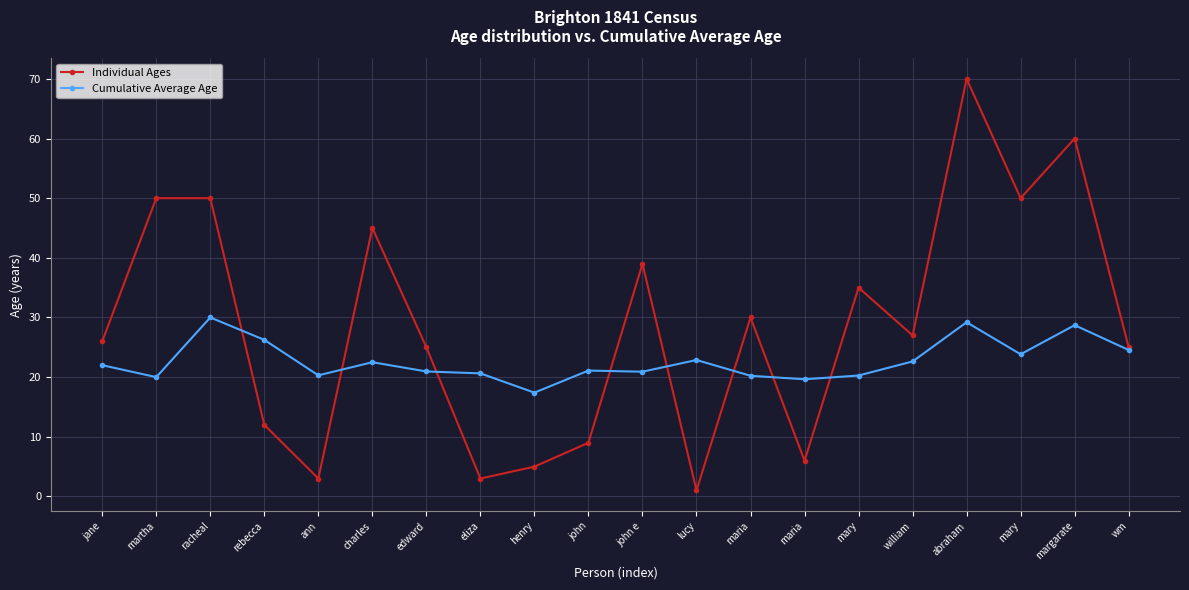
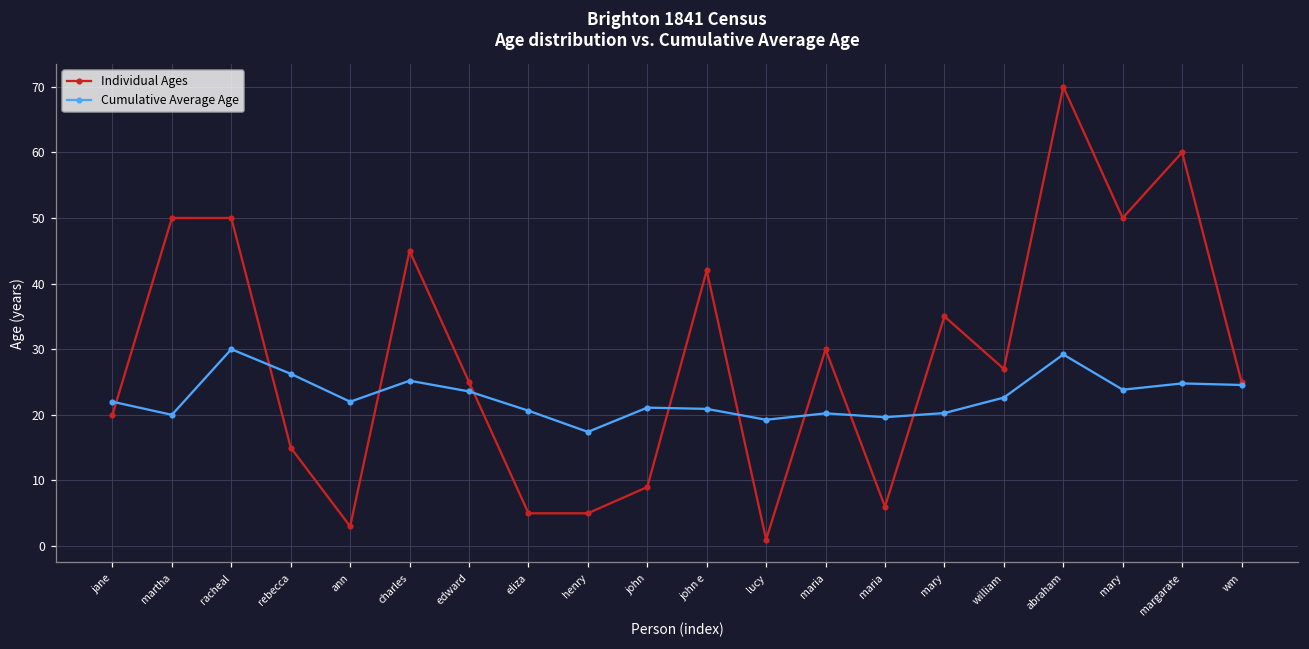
Individual Ages, jane: 26 -> 20
Individual Ages, rebecca: 12 -> 15
Cumulative Average Age, ann: 20 -> 22
Cumulative Average Age, charles: 23 -> 25
Cumulative Average Age, edward: 21 -> 24
Individual Ages, eliza: 3 -> 5
Individual Ages, john e: 39 -> 42
Cumulative Average Age, lucy: 23 -> 19
Cumulative Average Age, margarate: 29 -> 25
